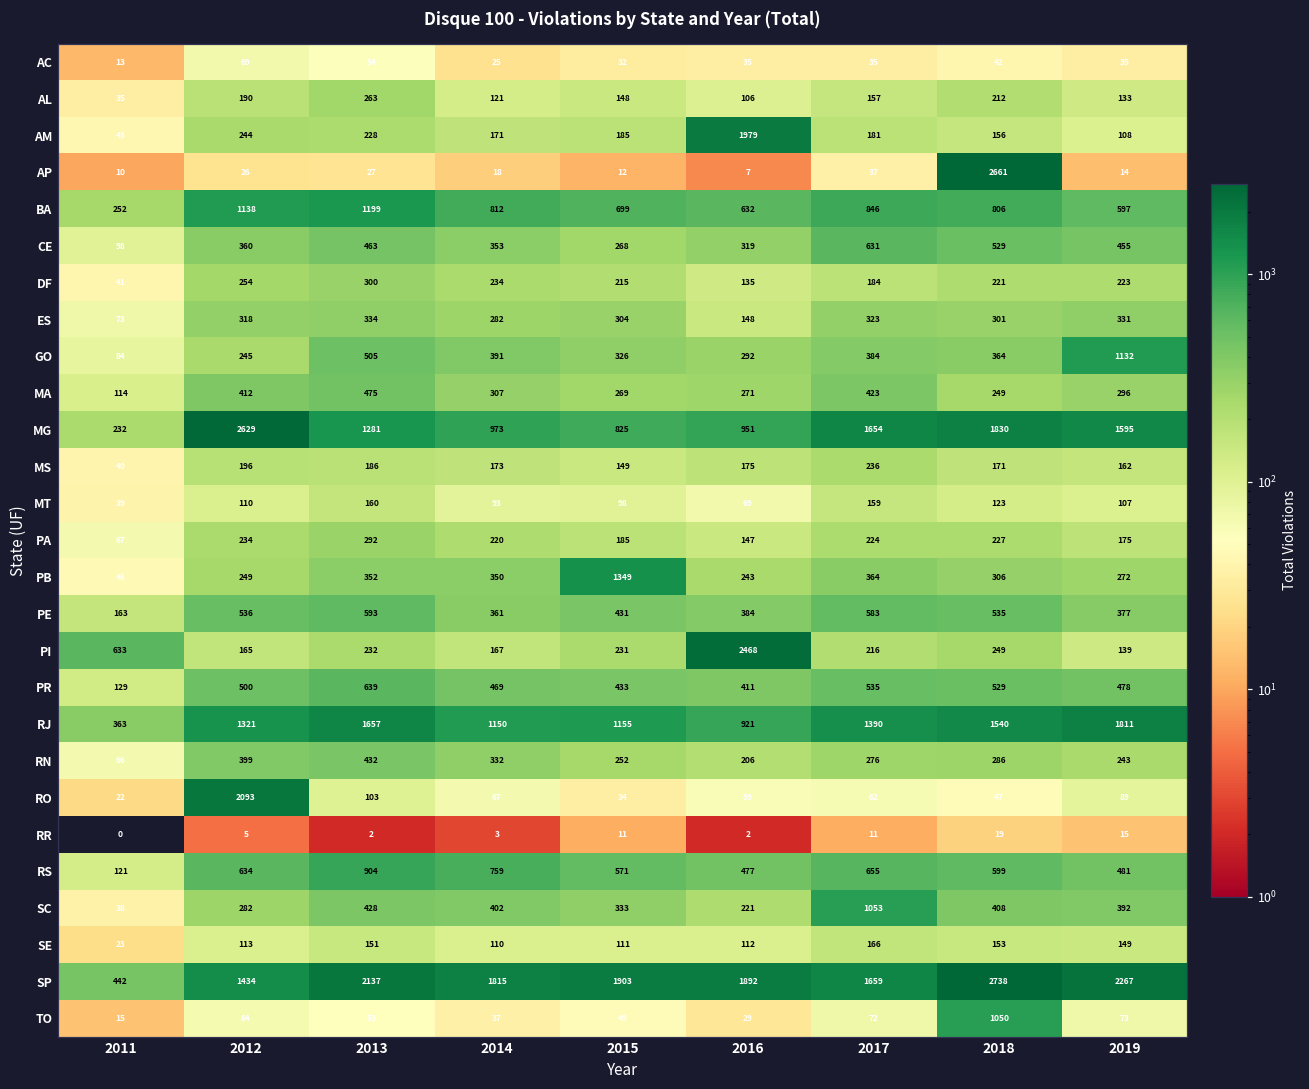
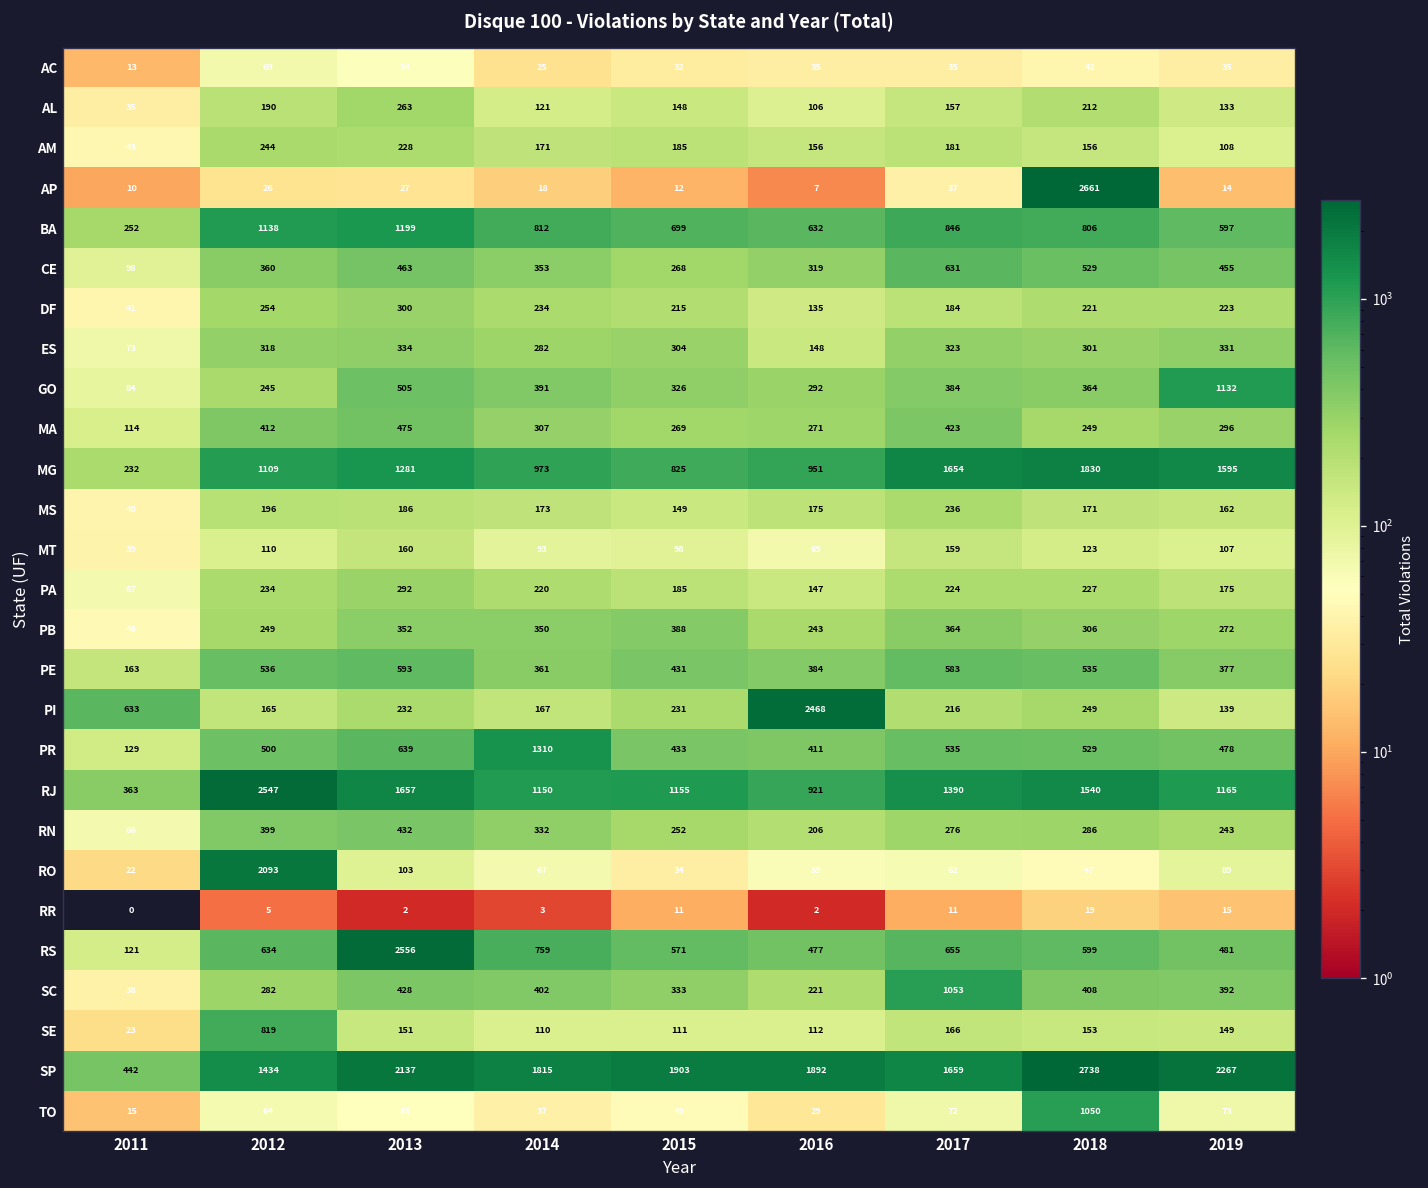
AM, 2016: 1979 -> 156
MG, 2012: 2629 -> 1109
PB, 2015: 1349 -> 388
PR, 2014: 469 -> 1310
RJ, 2012: 1321 -> 2547
RJ, 2019: 1811 -> 1165
RS, 2013: 904 -> 2556
SE, 2012: 113 -> 819
